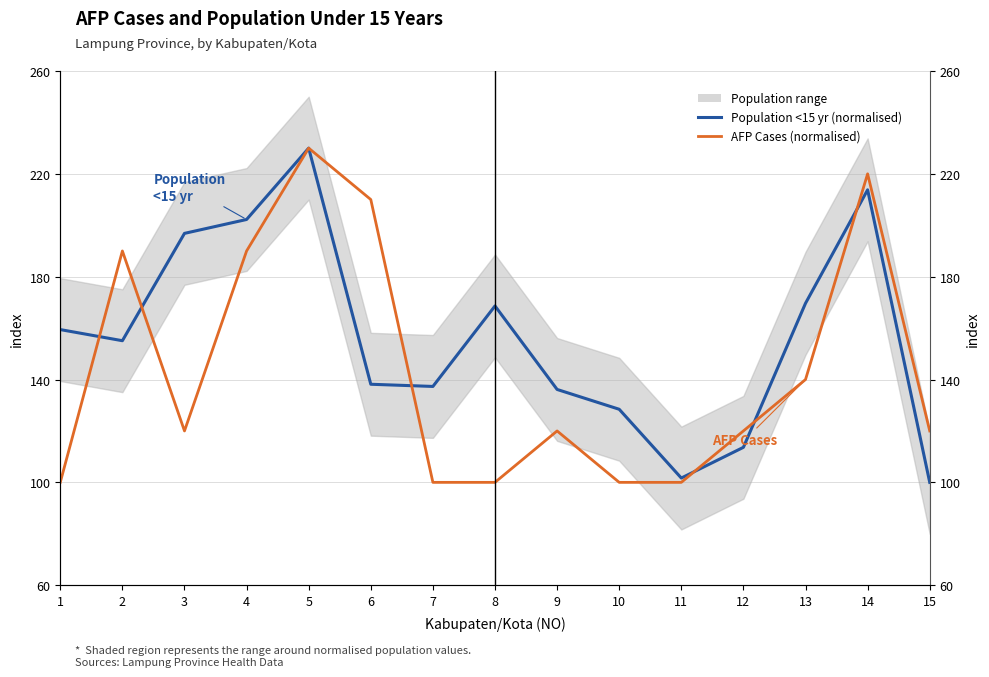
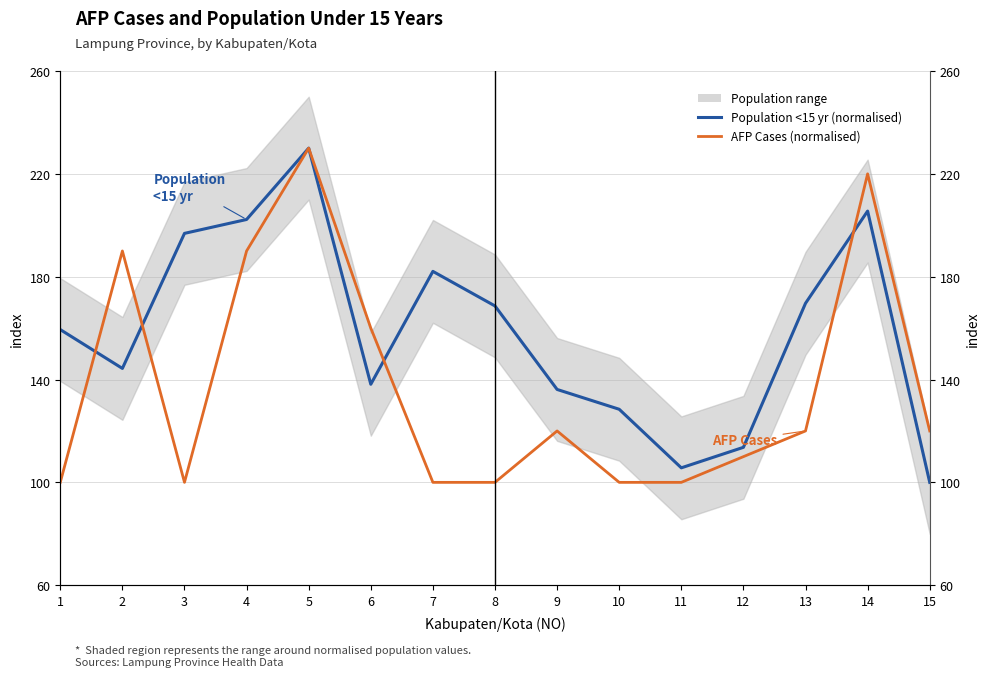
Population <15 yr (normalised), 2: 155 -> 144
AFP Cases (normalised), 3: 120 -> 100
AFP Cases (normalised), 6: 210 -> 160
Population <15 yr (normalised), 7: 137 -> 182
Population <15 yr (normalised), 11: 102 -> 106
AFP Cases (normalised), 12: 120 -> 110
AFP Cases (normalised), 13: 140 -> 120
Population <15 yr (normalised), 14: 214 -> 206
